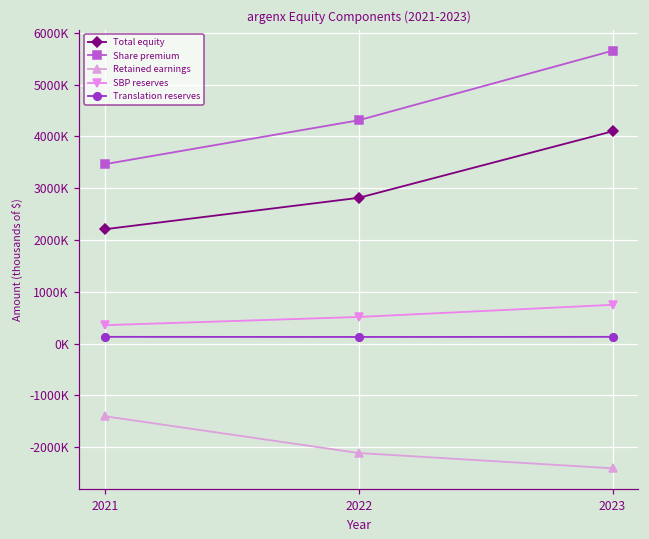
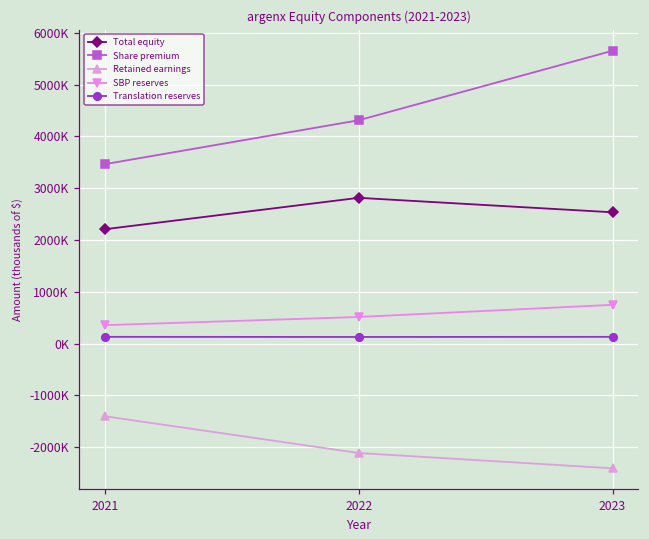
Total equity, 2023: 4100000 -> 2500000
